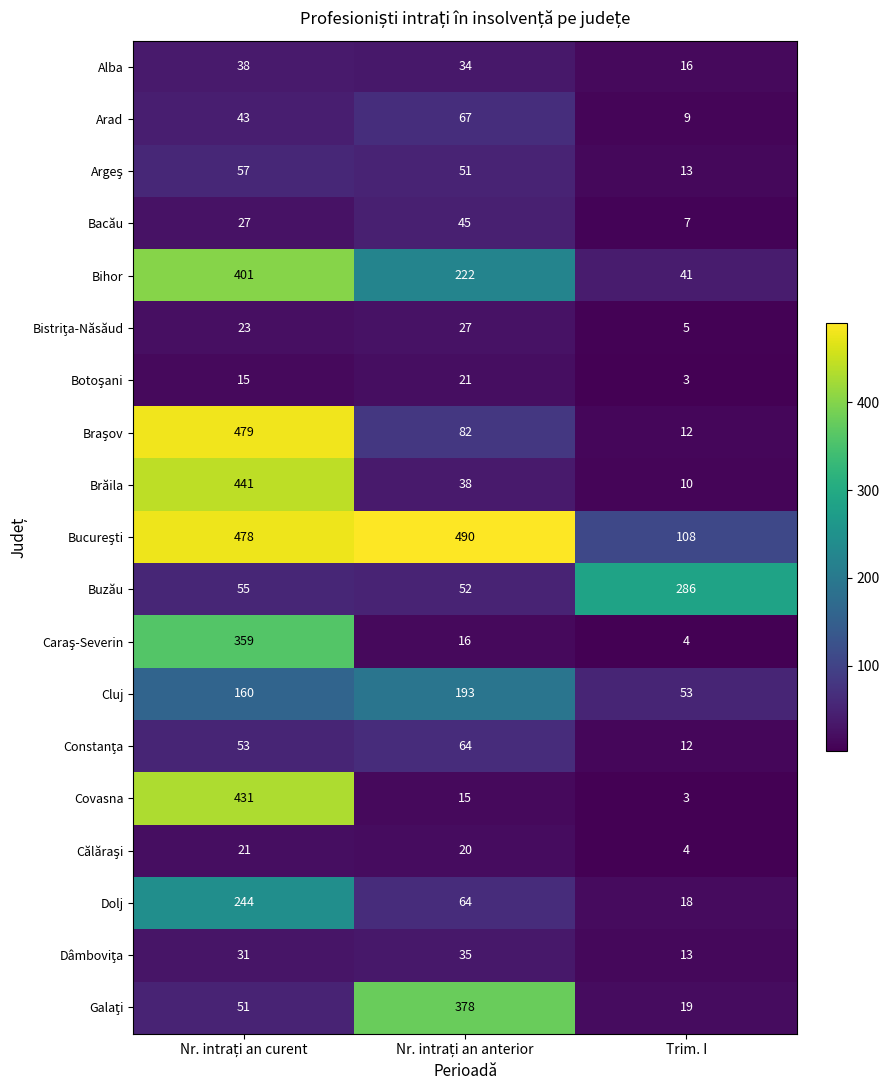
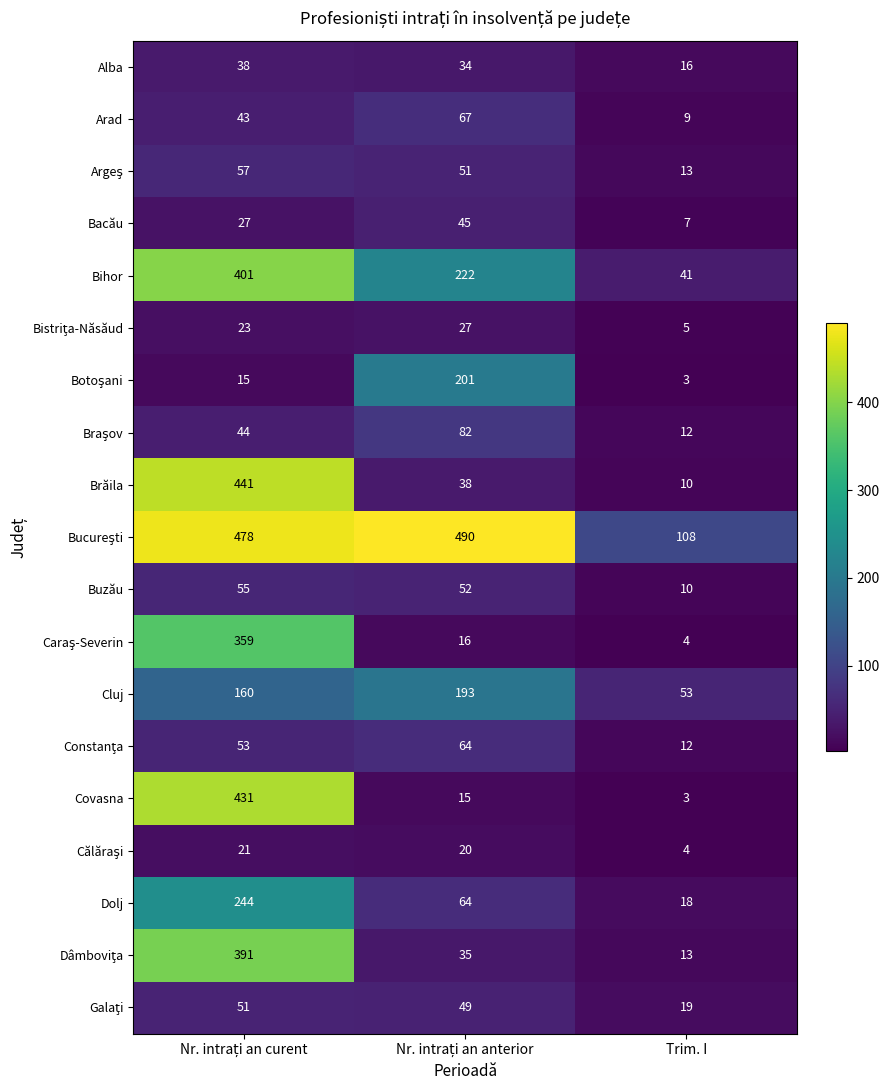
Botoşani, Nr. intrați an anterior: 21 -> 201
Braşov, Nr. intrați an curent: 479 -> 44
Buzău, Trim. I: 286 -> 10
Dâmboviţa, Nr. intrați an curent: 31 -> 391
Galaţi, Nr. intrați an anterior: 378 -> 49
